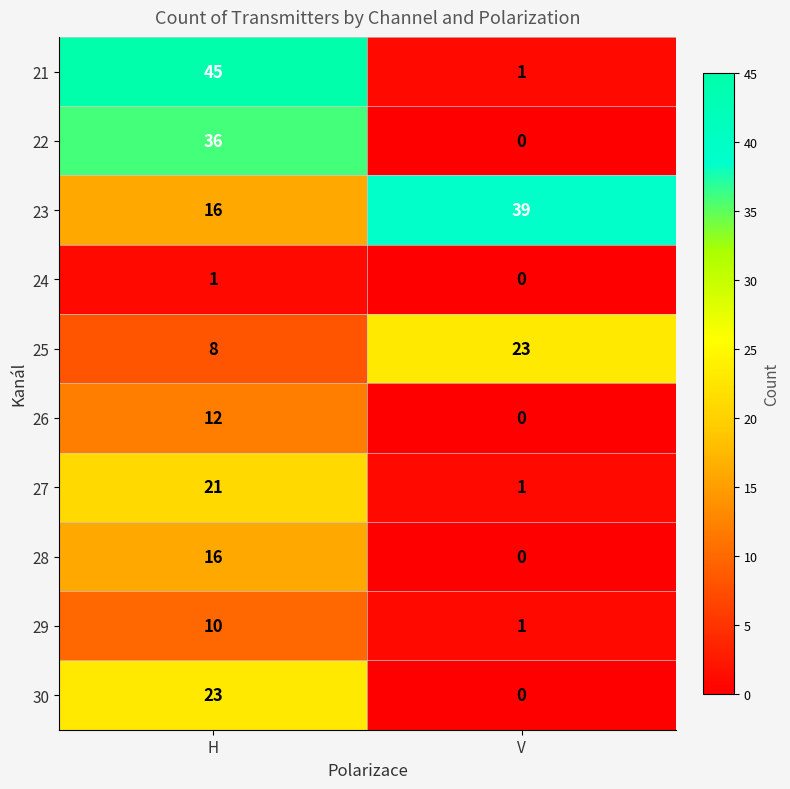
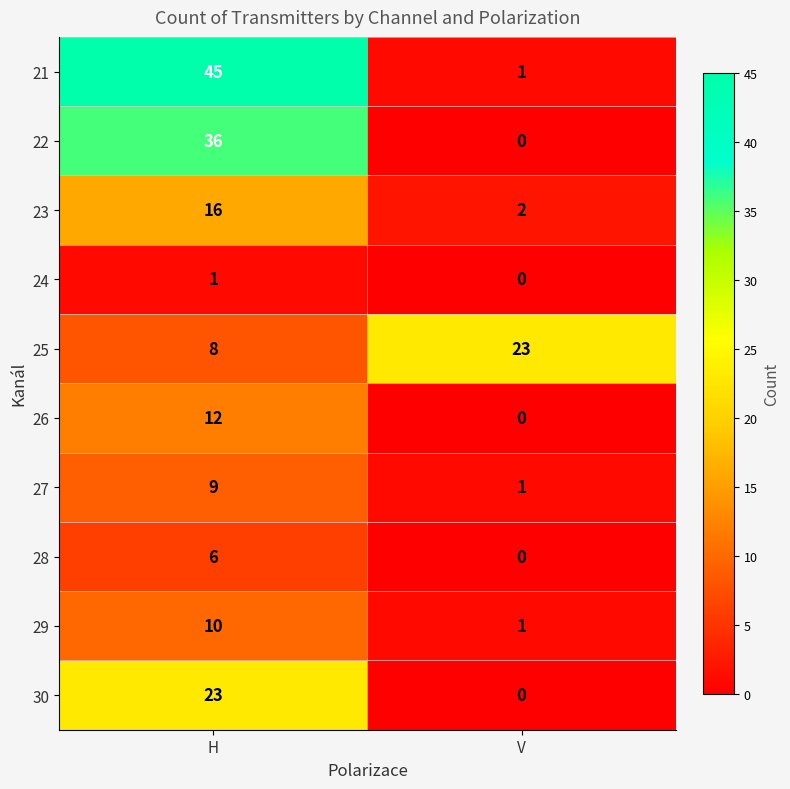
23, V: 39 -> 2
27, H: 21 -> 9
28, H: 16 -> 6
